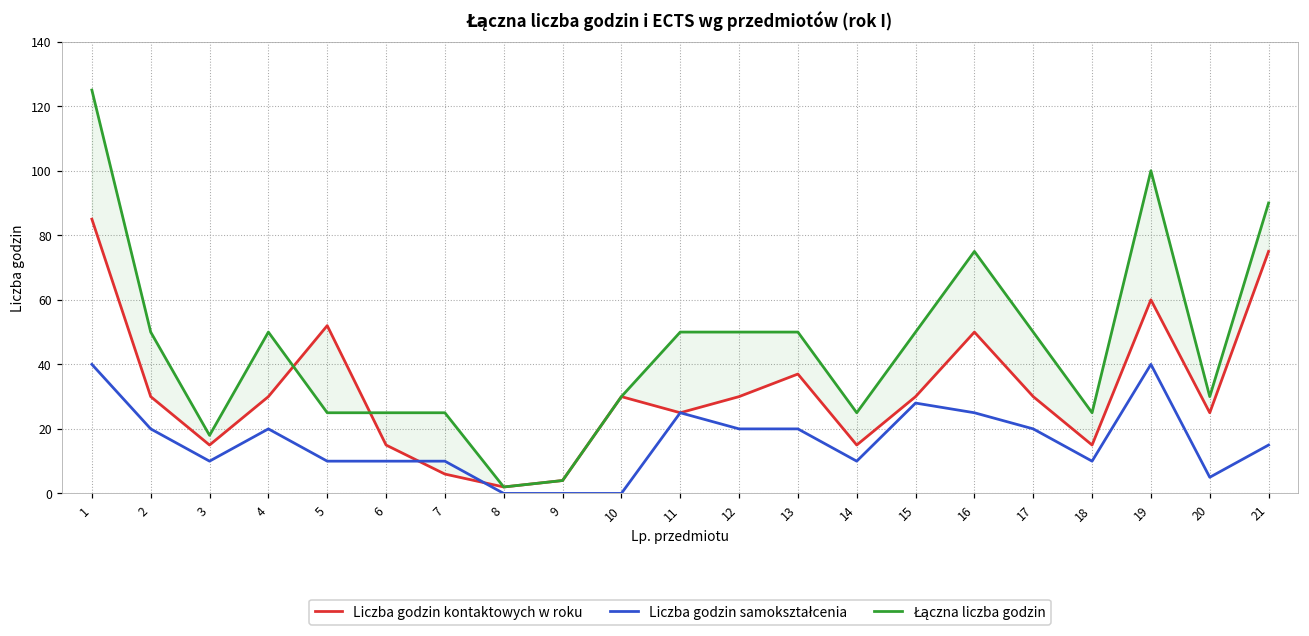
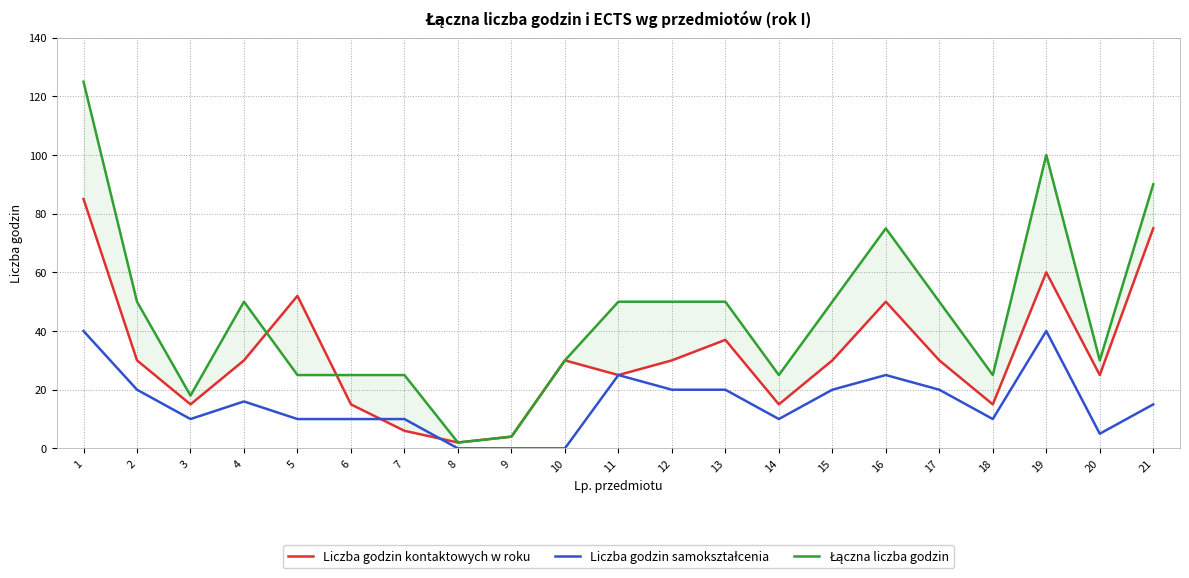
Liczba godzin samokształcenia, 4: 20 -> 16
Liczba godzin samokształcenia, 15: 28 -> 20
